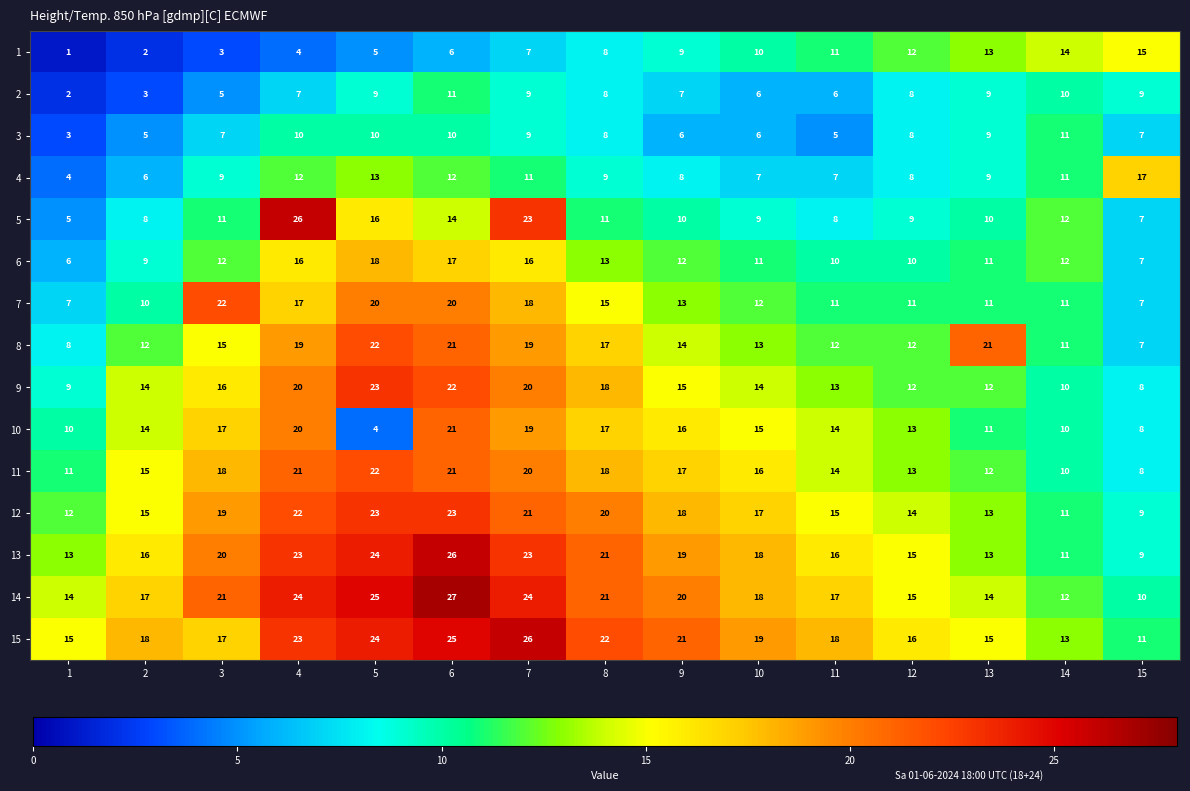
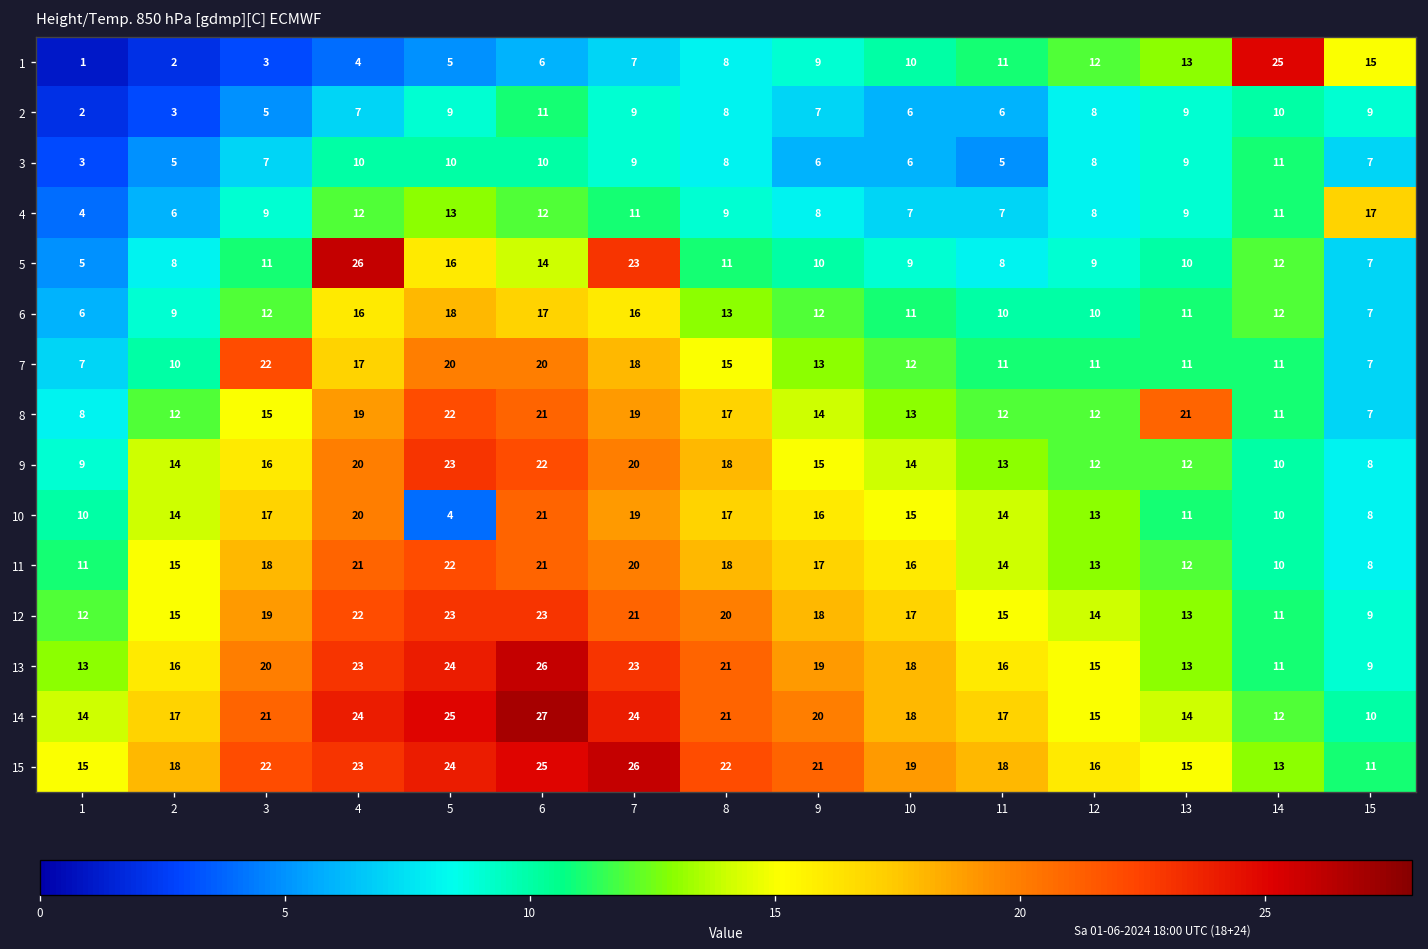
1, 14: 14 -> 25
15, 3: 17 -> 22
